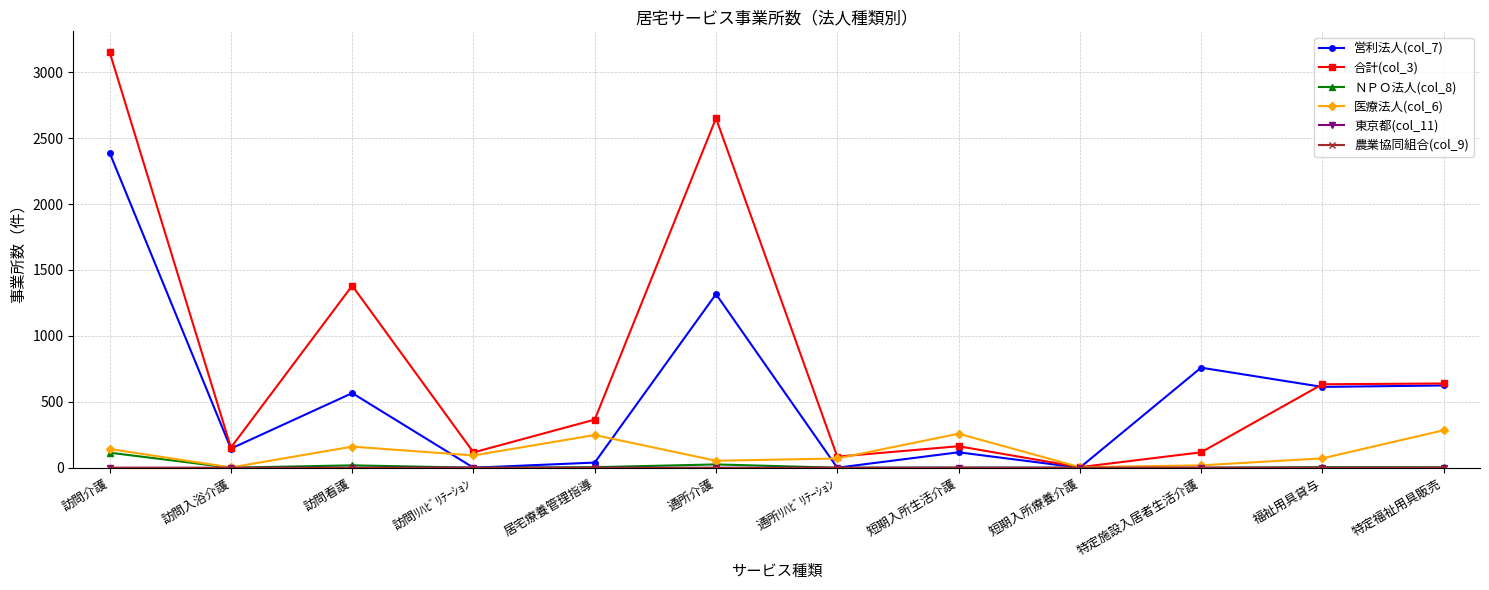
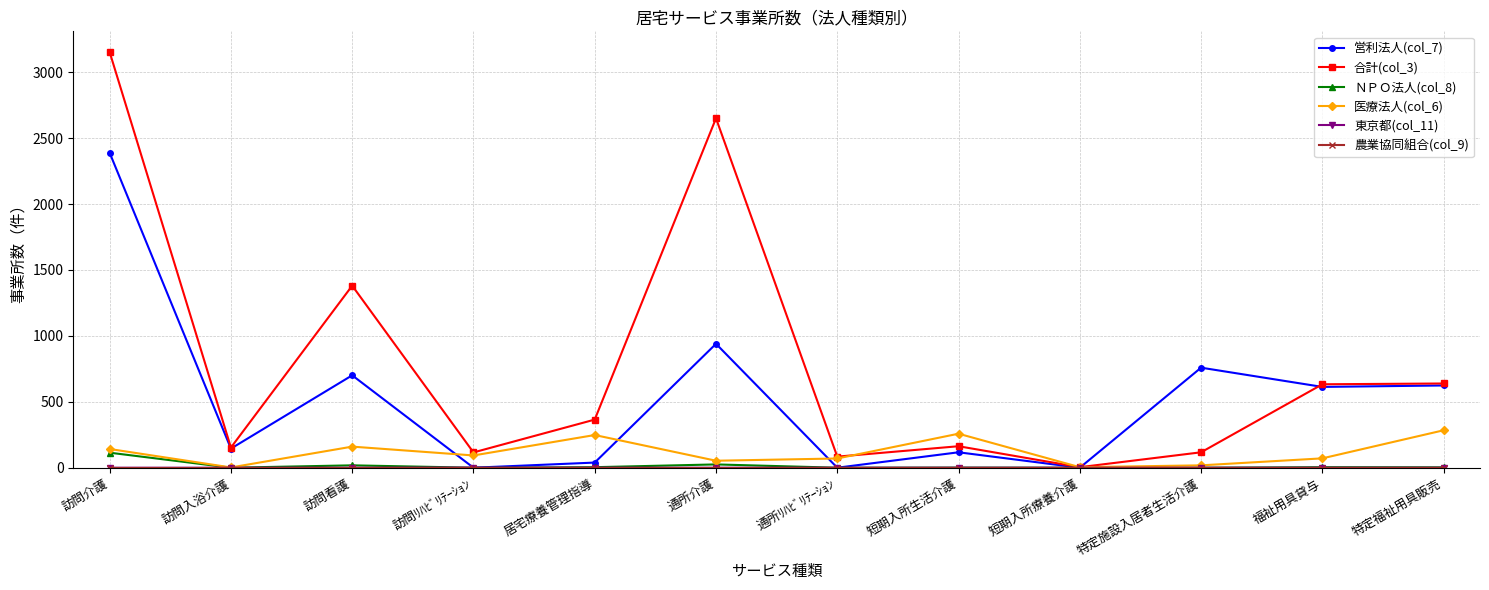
営利法人(col_7), 訪問看護: 570 -> 700
営利法人(col_7), 通所介護: 1320 -> 940
